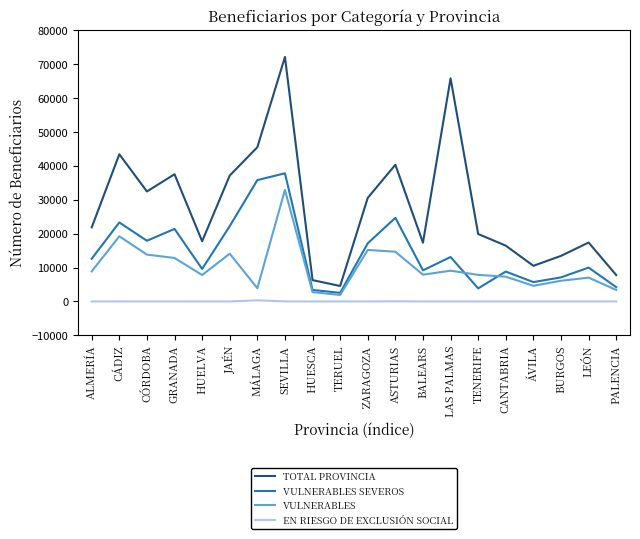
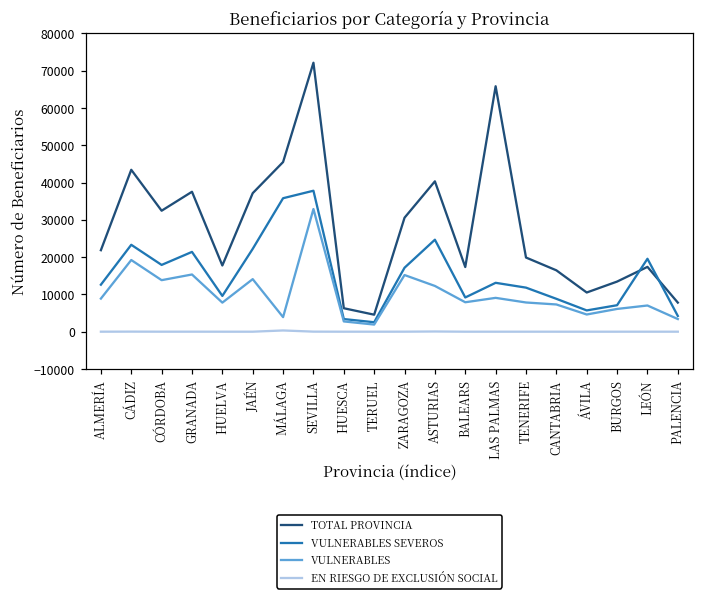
VULNERABLES, GRANADA: 13000 -> 15000
VULNERABLES, ASTURIAS: 15000 -> 12000
VULNERABLES SEVEROS, TENERIFE: 4000 -> 12000
VULNERABLES SEVEROS, LEÓN: 10000 -> 20000
